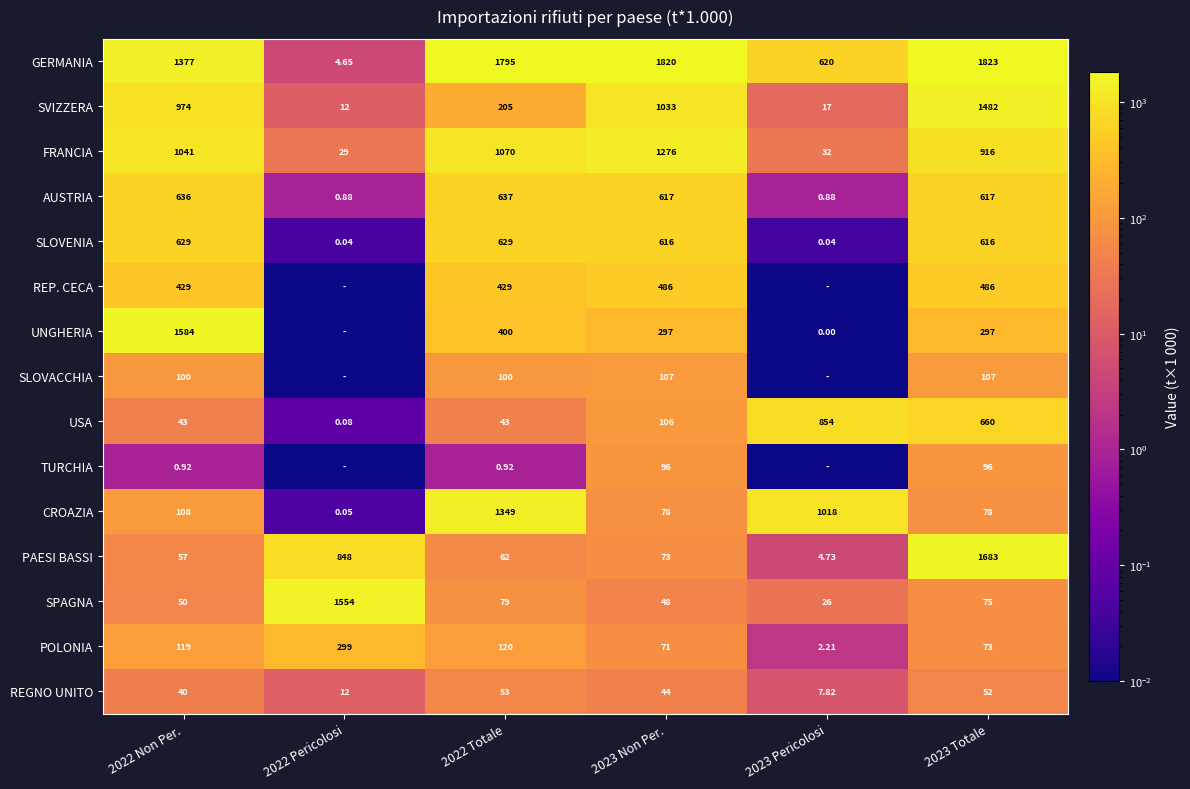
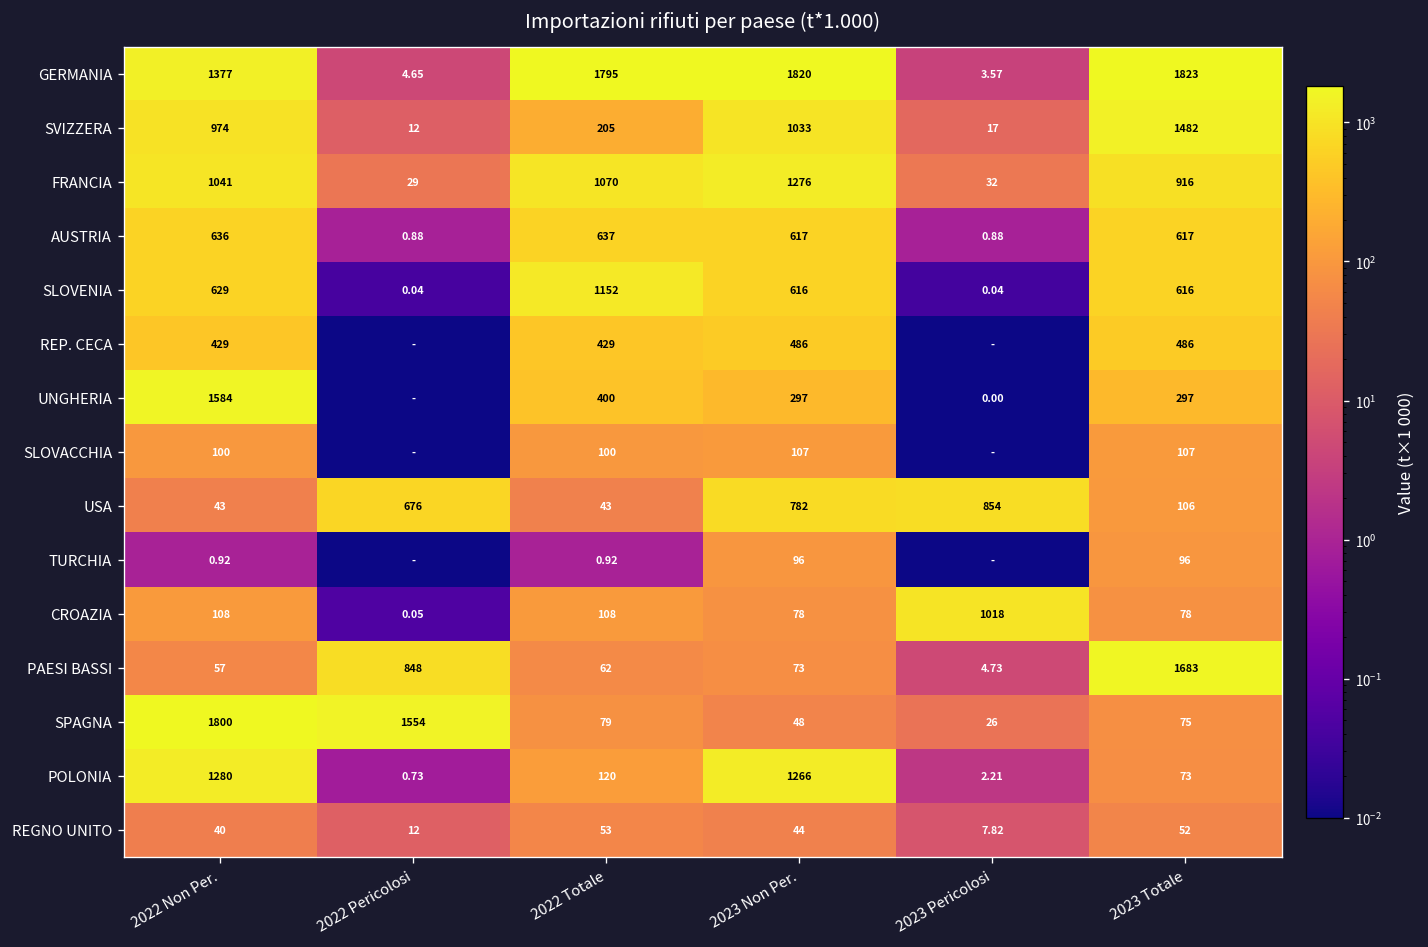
GERMANIA, 2023 Pericolosi: 620 -> 3.57
SLOVENIA, 2022 Totale: 629 -> 1152
USA, 2022 Pericolosi: 0.08 -> 676
USA, 2023 Non Per.: 106 -> 782
USA, 2023 Totale: 660 -> 106
CROAZIA, 2022 Totale: 1349 -> 108
SPAGNA, 2022 Non Per.: 50 -> 1800
POLONIA, 2022 Non Per.: 119 -> 1280
POLONIA, 2022 Pericolosi: 299 -> 0.73
POLONIA, 2023 Non Per.: 71 -> 1266
